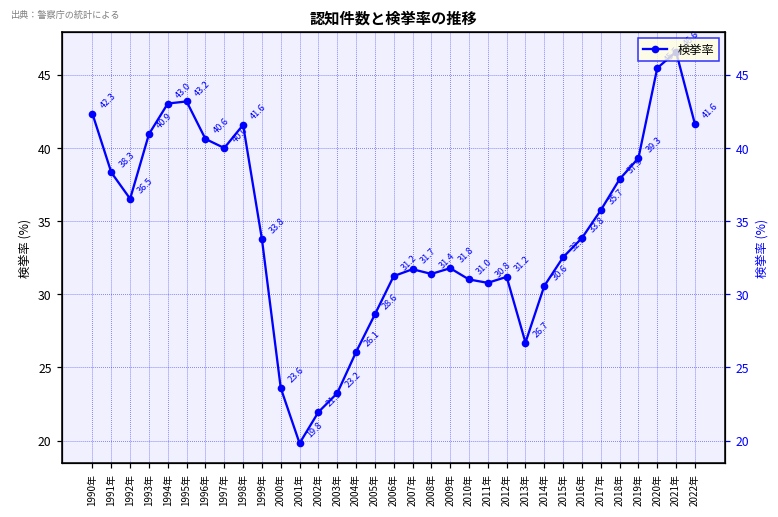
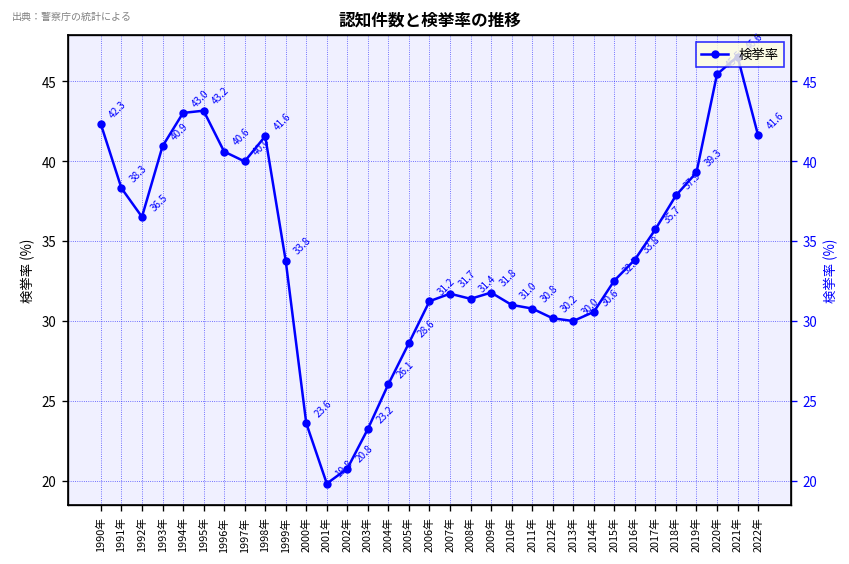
2002年: 21.9 -> 20.8
2012年: 31.2 -> 30.2
2013年: 26.7 -> 30.0
